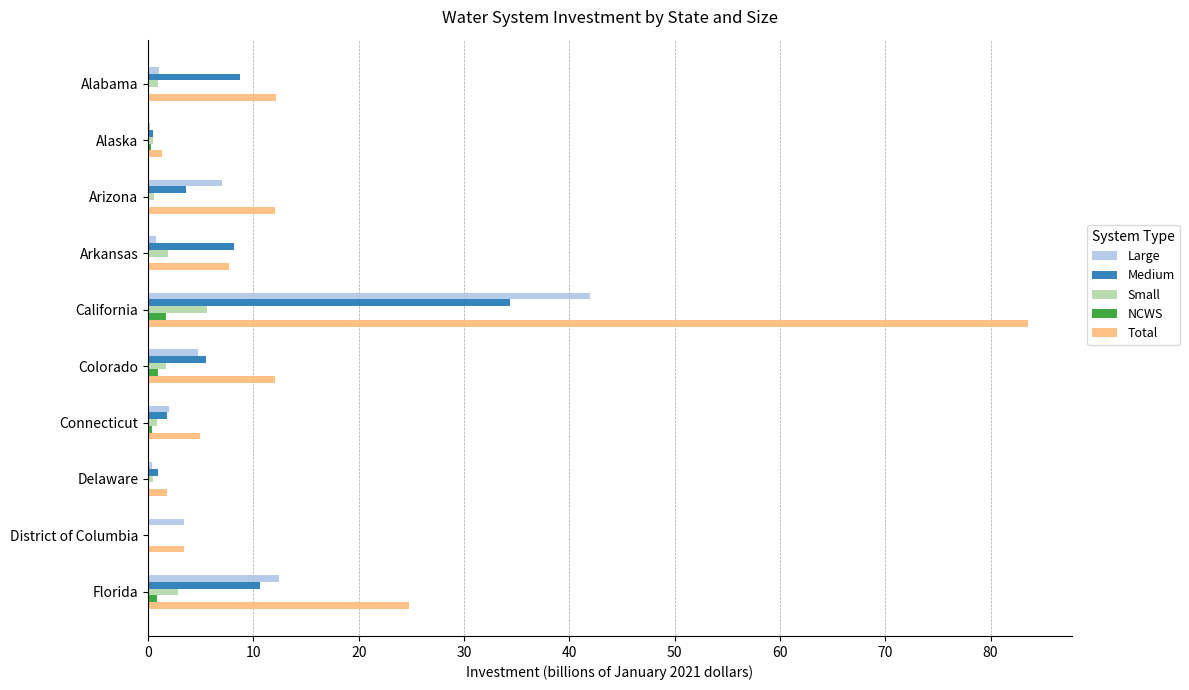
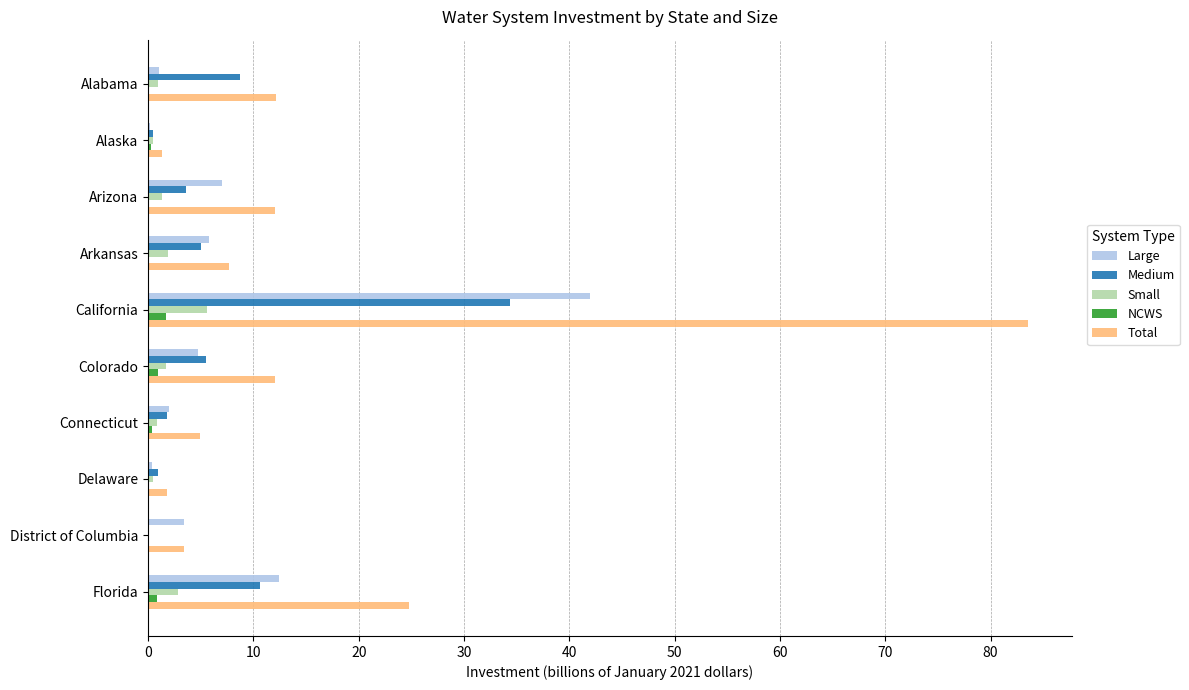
Small, Arizona: 0.5 -> 1.3
Large, Arkansas: 0.7 -> 5.8
Medium, Arkansas: 8.2 -> 5.1
